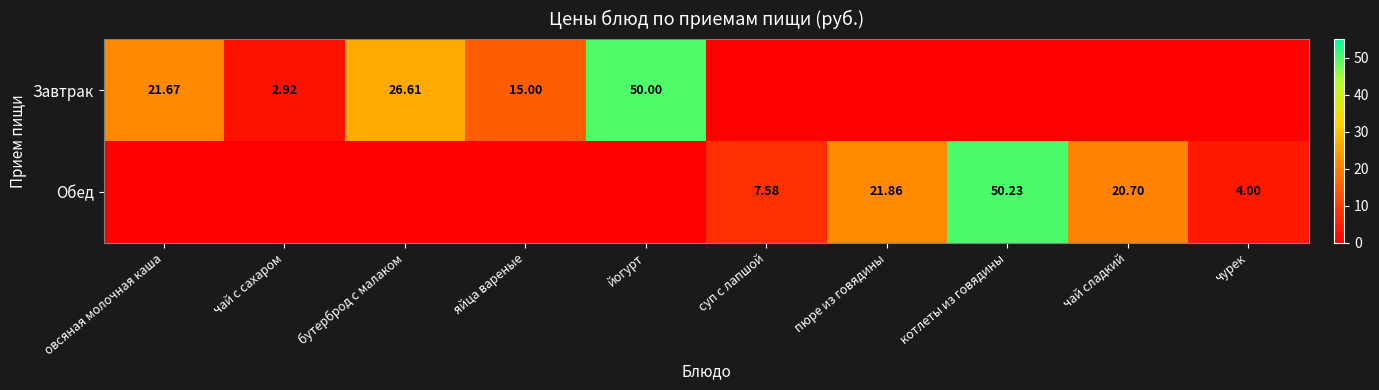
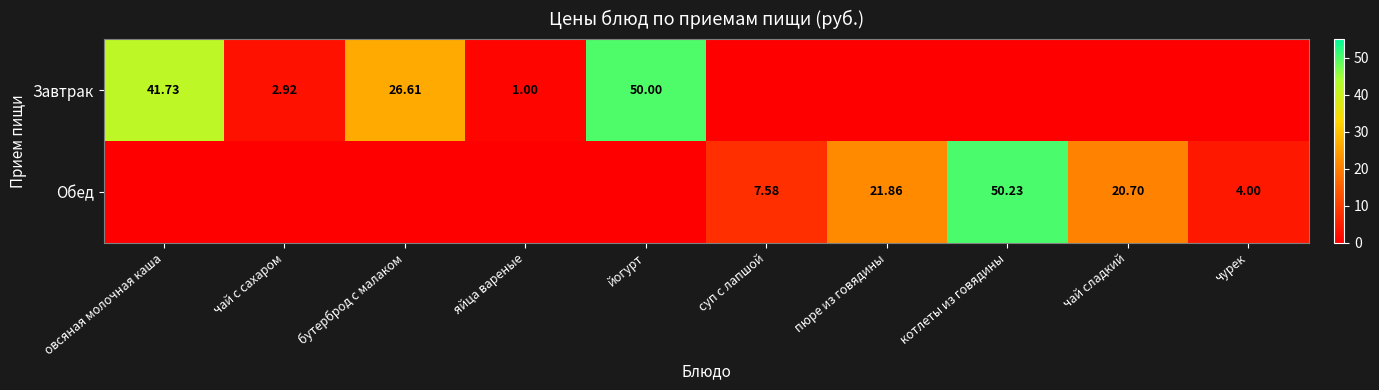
Завтрак, овсяная молочная каша: 21.67 -> 41.73
Завтрак, яйца вареные: 15.00 -> 1.00
